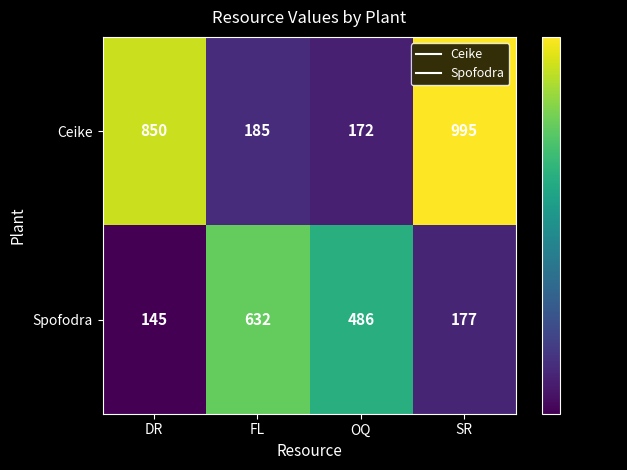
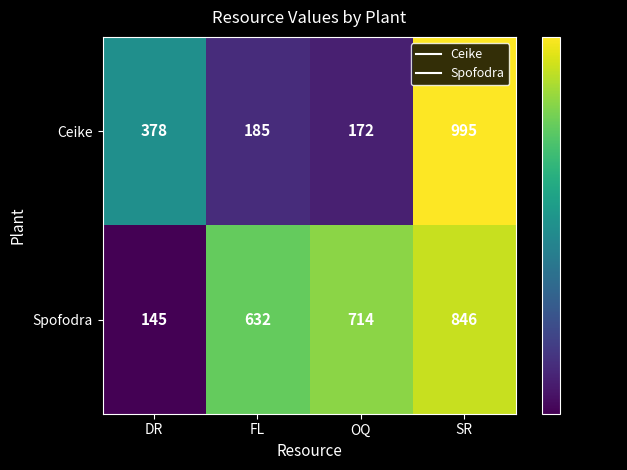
Ceike, DR: 850 -> 378
Spofodra, OQ: 486 -> 714
Spofodra, SR: 177 -> 846
